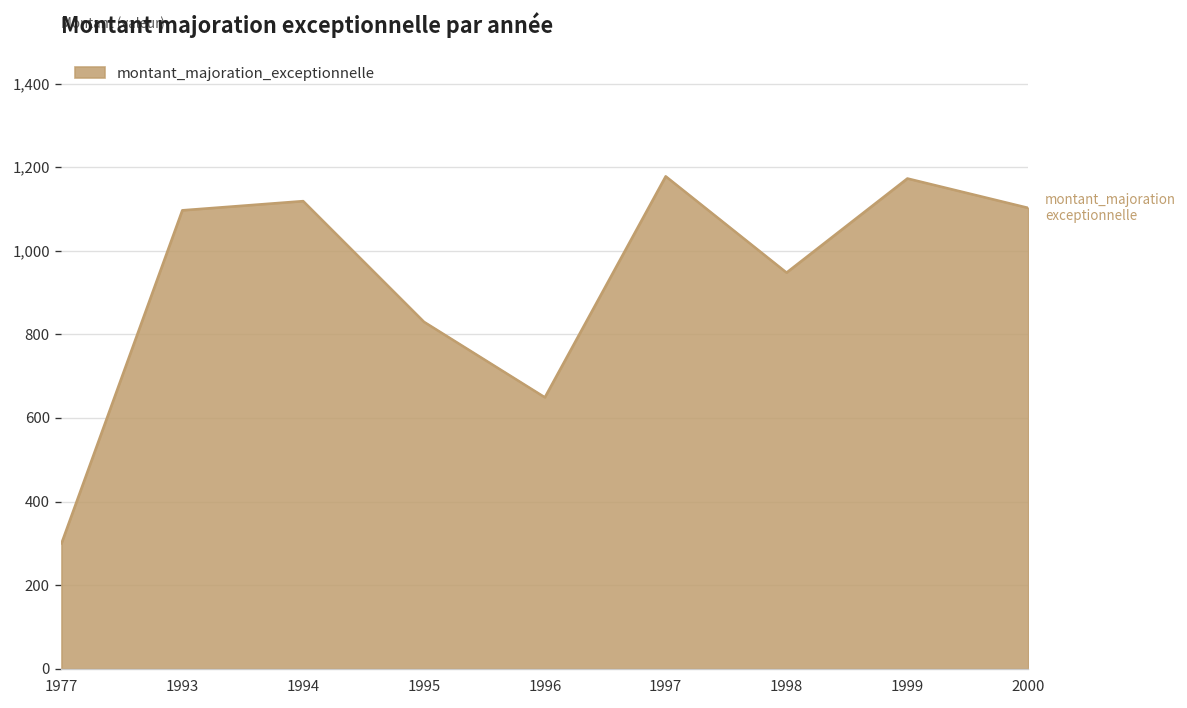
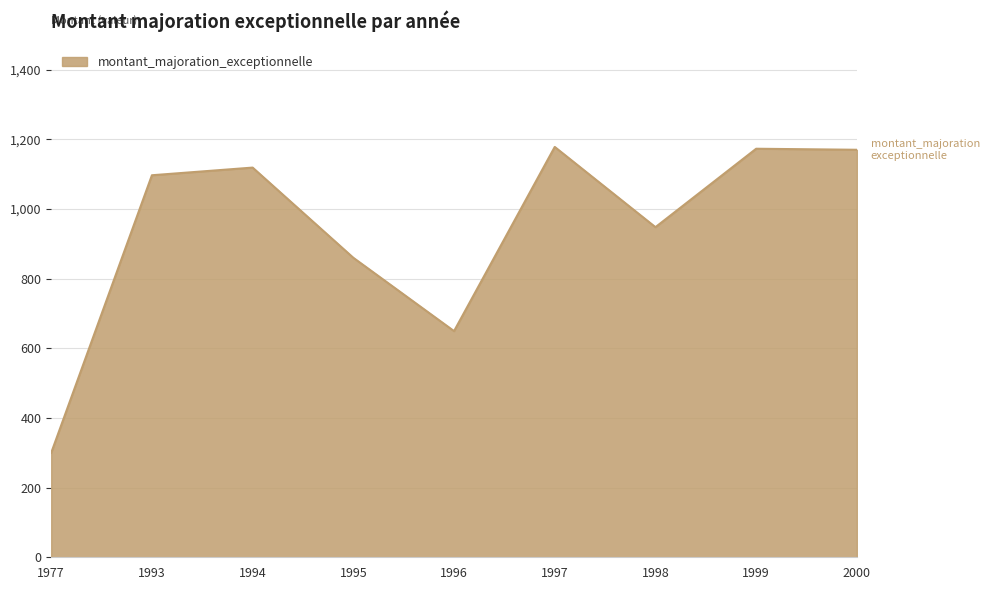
1995: 830 -> 860
2000: 1,100 -> 1,170
